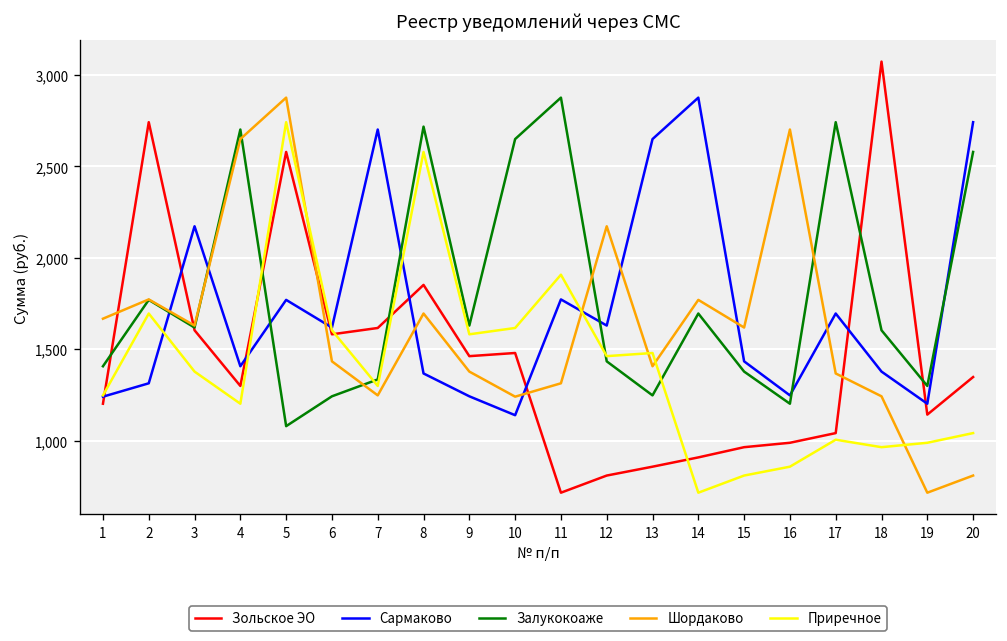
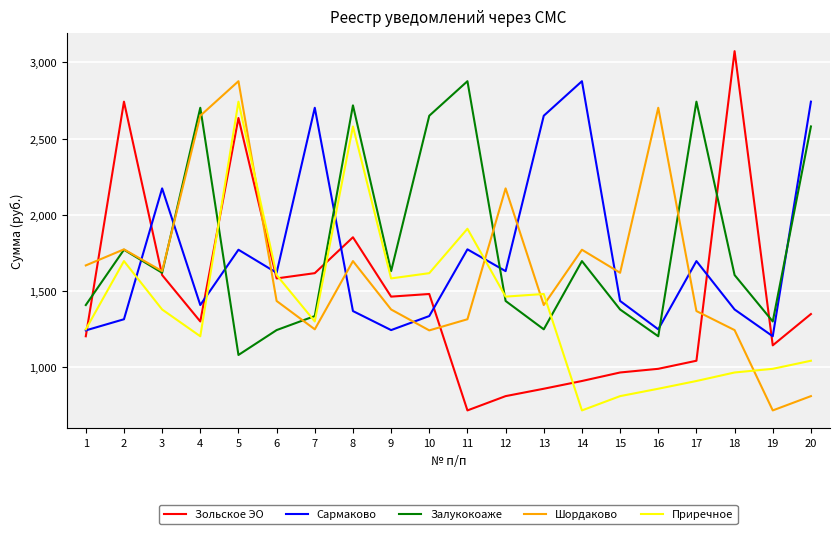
Зольское ЭО, 5: 2,580 -> 2,640
Сармаково, 10: 1,140 -> 1,330
Приречное, 17: 1,010 -> 910
